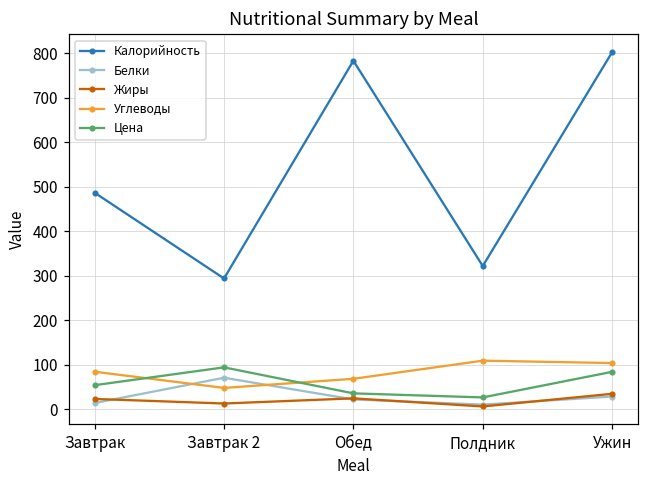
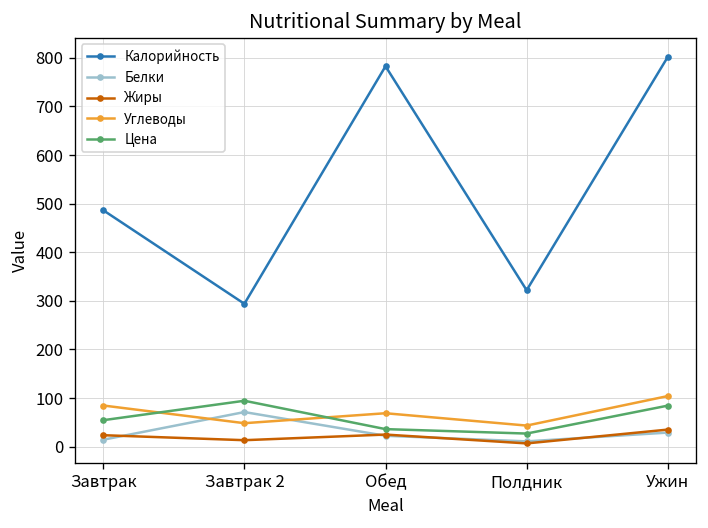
Углеводы, Полдник: 110 -> 40
